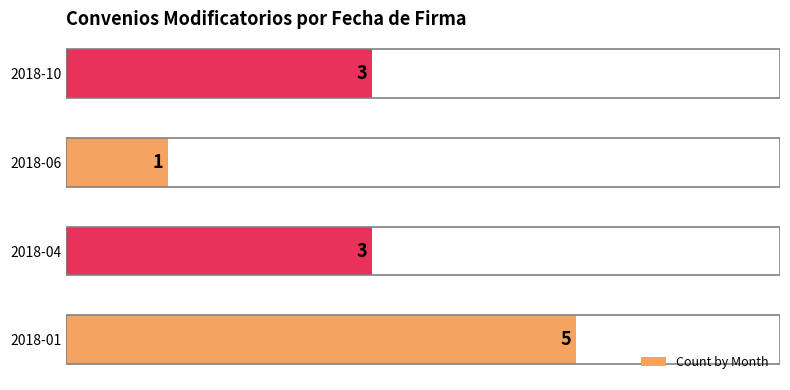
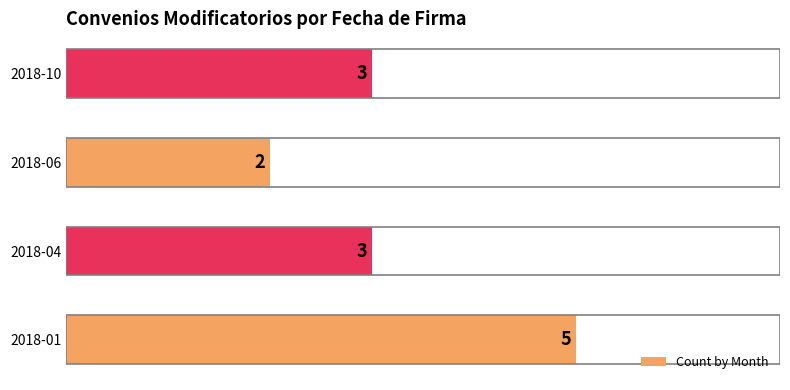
2018-06: 1 -> 2
